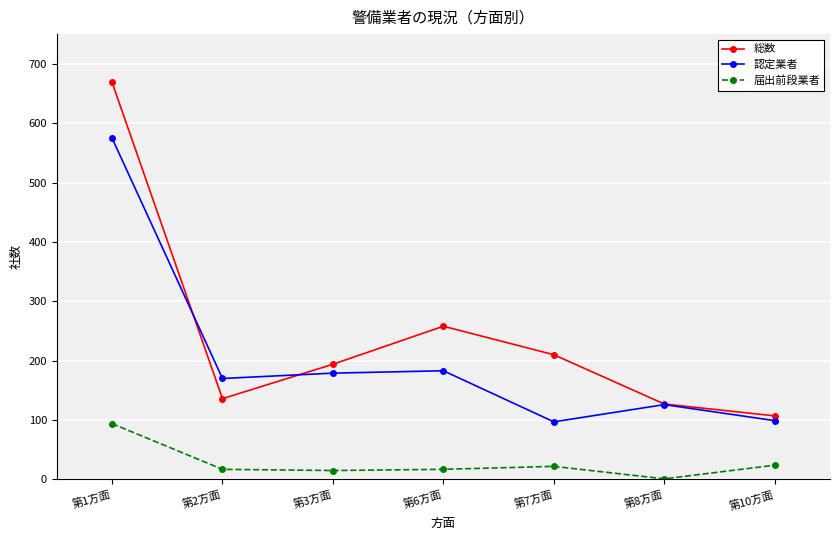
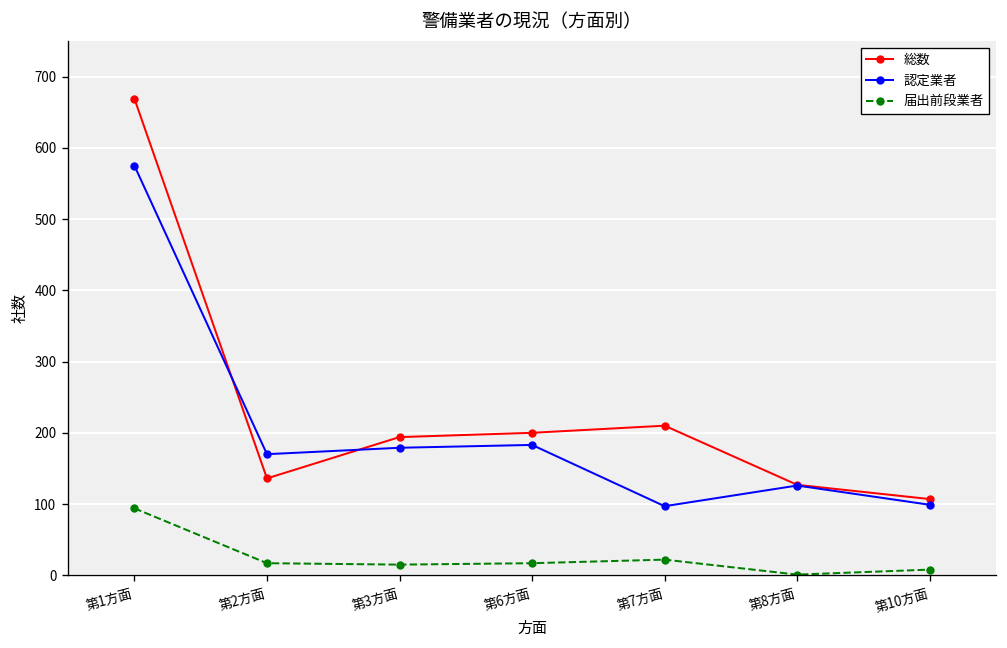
総数, 第6方面: 260 -> 200
届出前段業者, 第10方面: 20 -> 10
